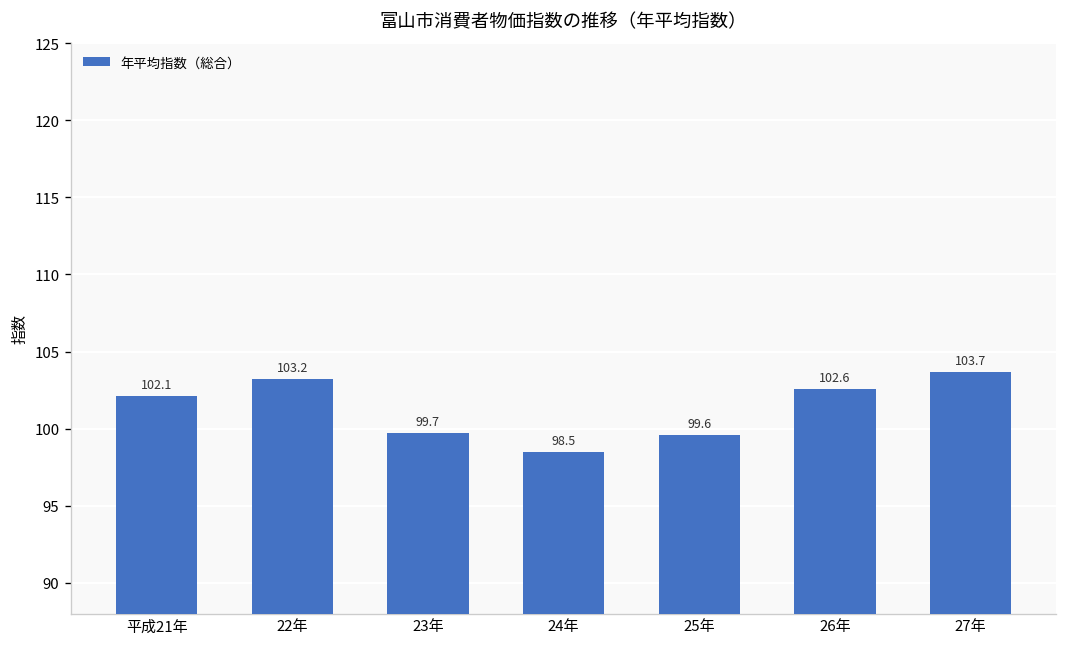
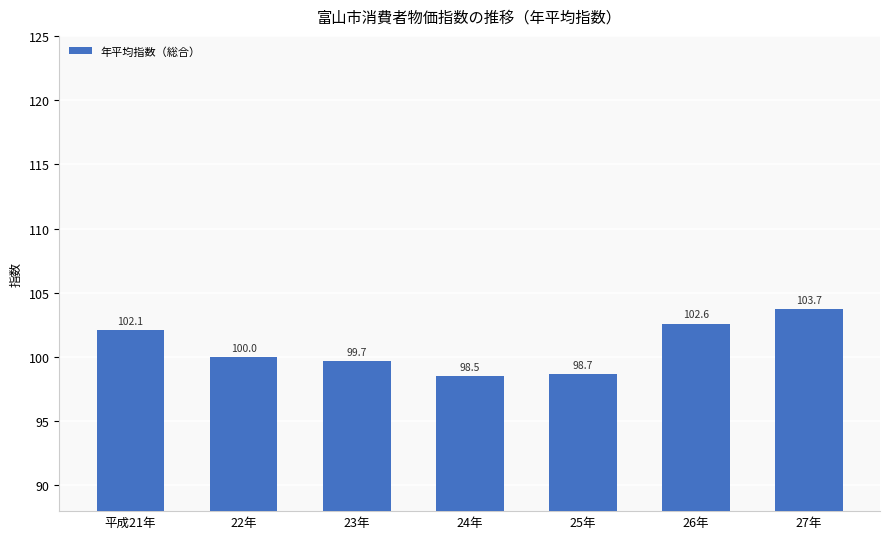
22年: 103.2 -> 100.0
25年: 99.6 -> 98.7
